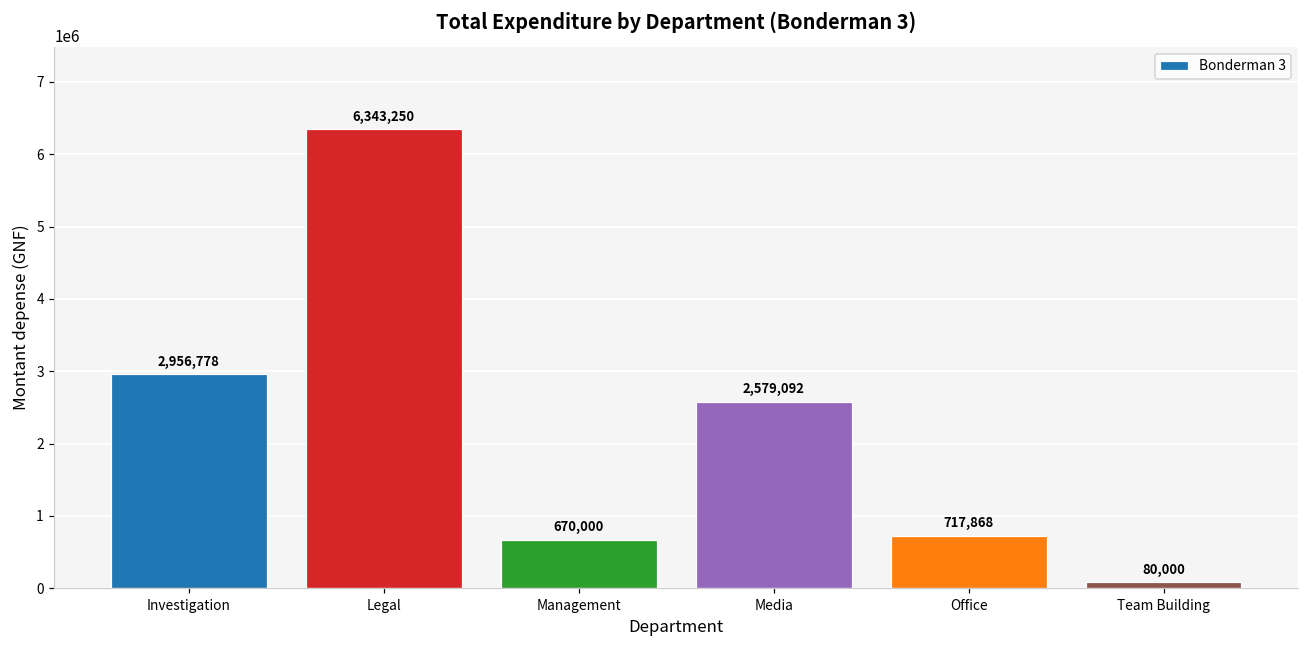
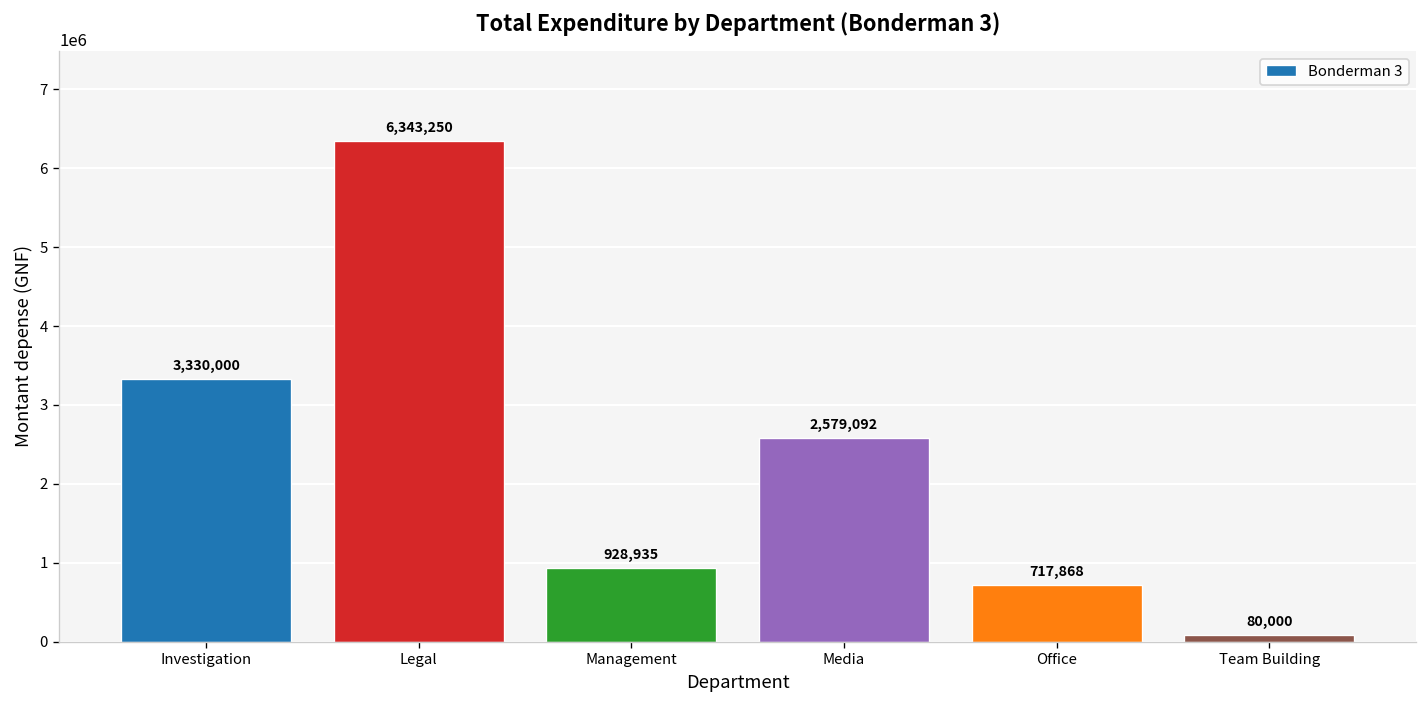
Investigation: 2,956,778 -> 3,330,000
Management: 670,000 -> 928,935
